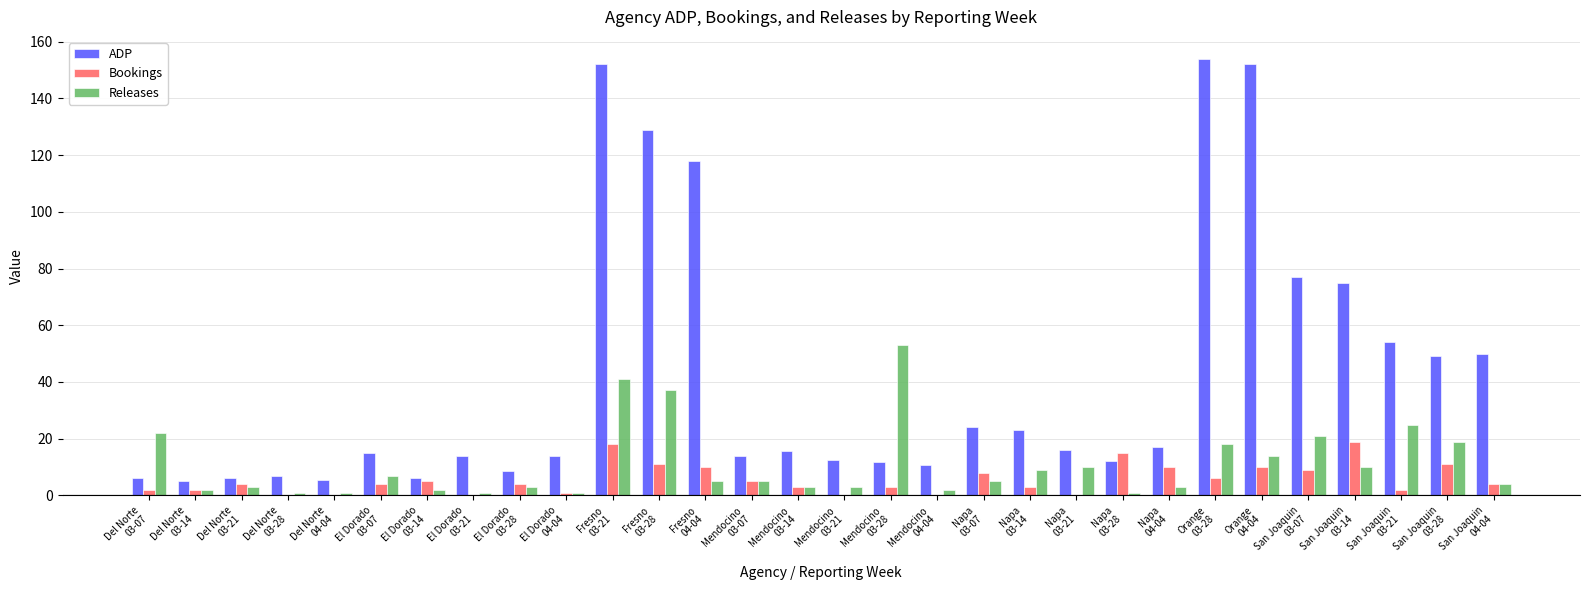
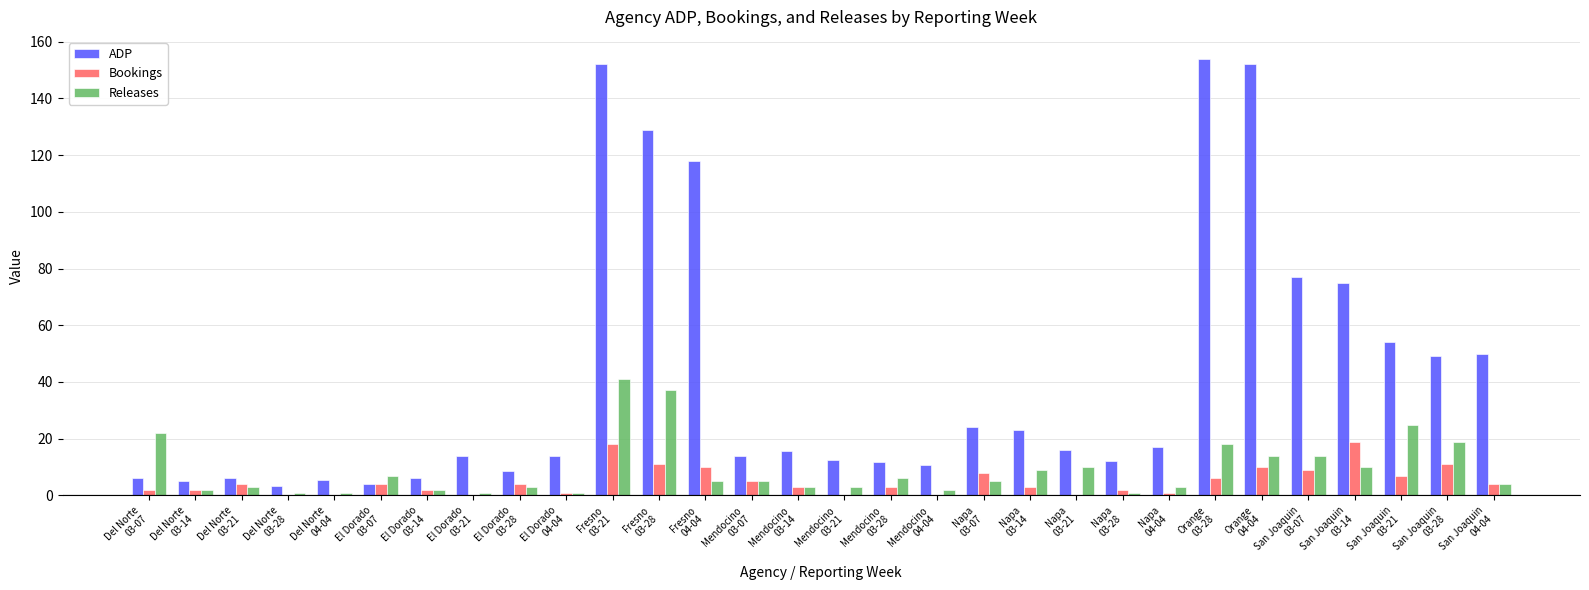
ADP, Del Norte 03-28: 7 -> 3
ADP, El Dorado 03-07: 15 -> 4
Bookings, El Dorado 03-14: 5 -> 2
Releases, Mendocino 03-28: 53 -> 6
Bookings, Napa 03-28: 15 -> 2
Bookings, Napa 04-04: 10 -> 1
Releases, San Joaquin 03-07: 21 -> 14
Bookings, San Joaquin 03-21: 2 -> 7
